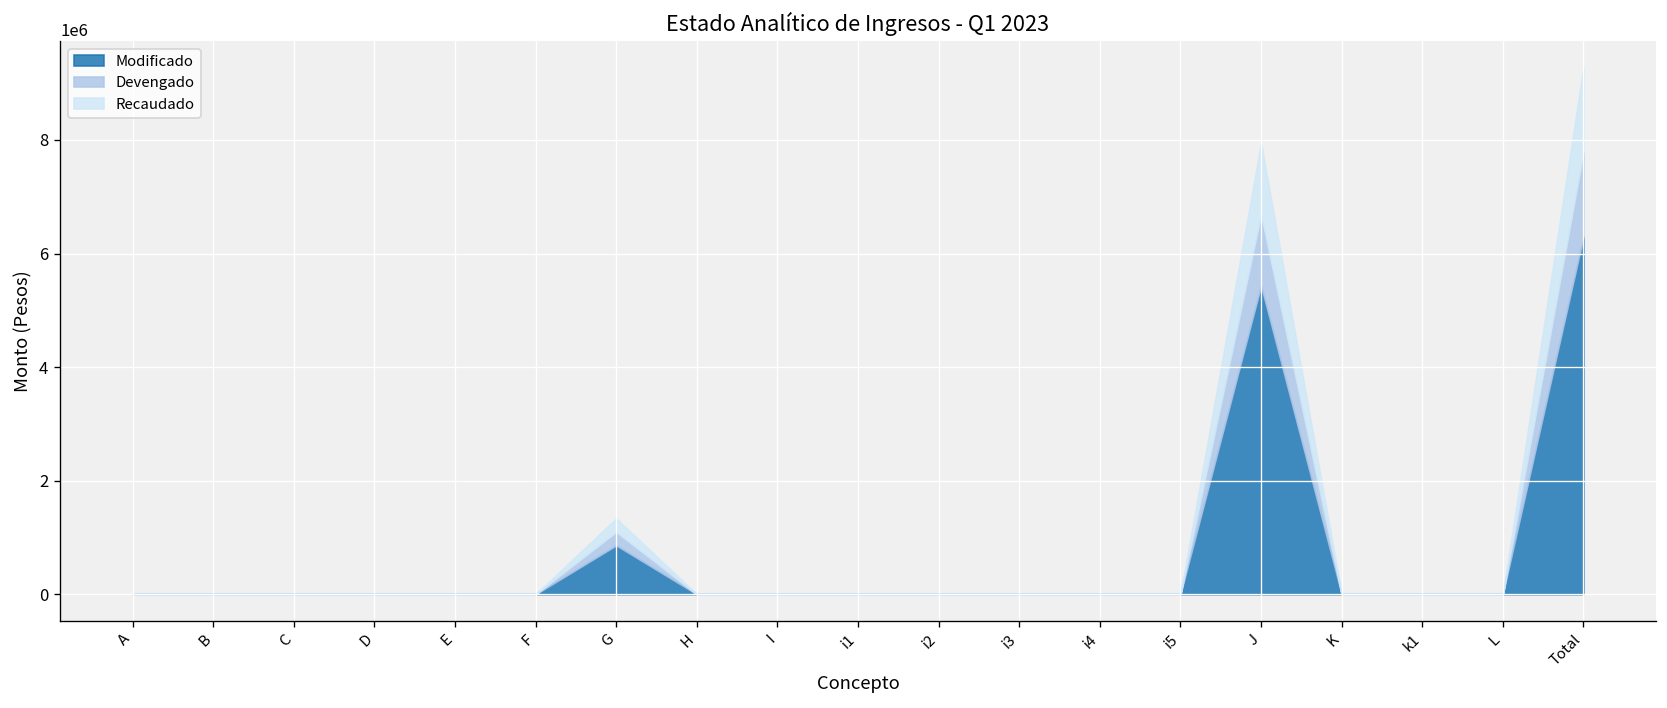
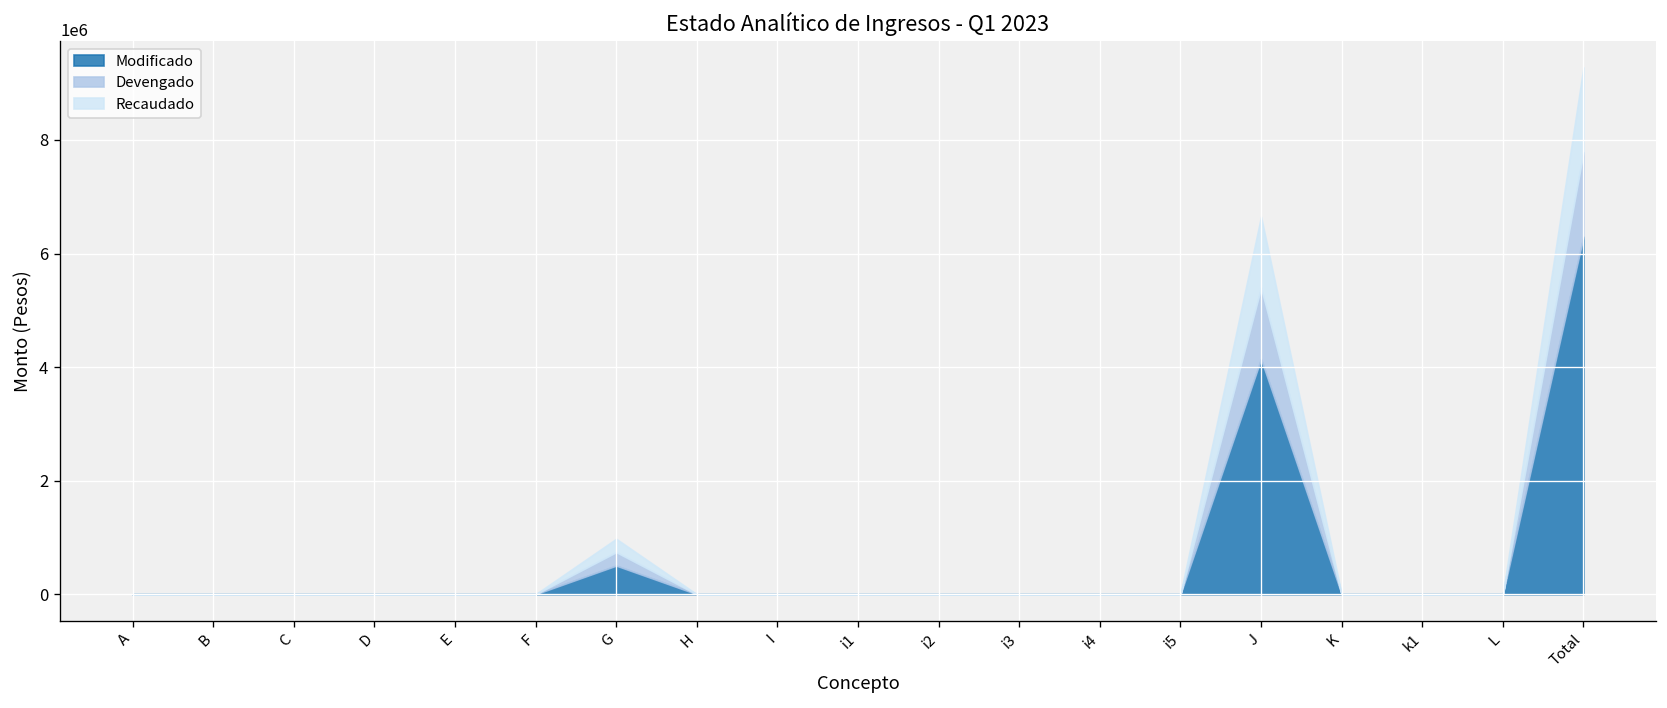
Modificado, G: 900000 -> 500000
Modificado, J: 5400000 -> 4100000
